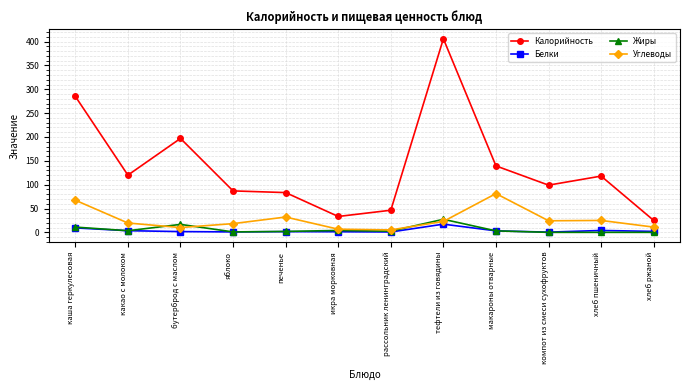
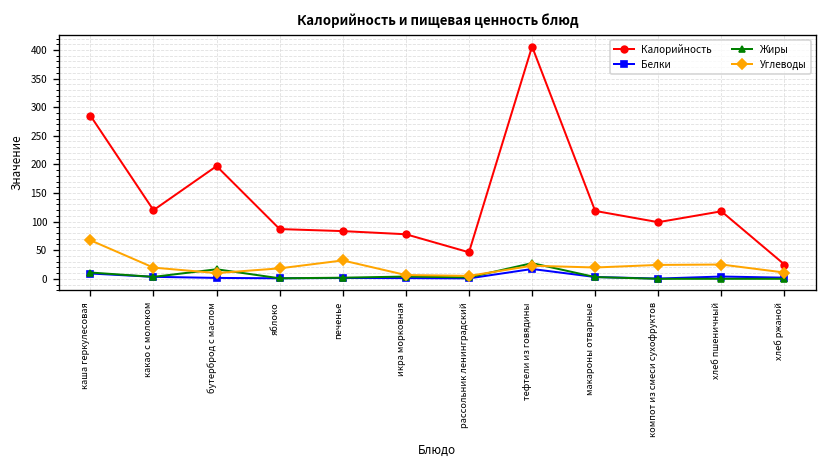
Калорийность, икра морковная: 30 -> 80
Калорийность, макароны отварные: 140 -> 120
Углеводы, макароны отварные: 80 -> 20
